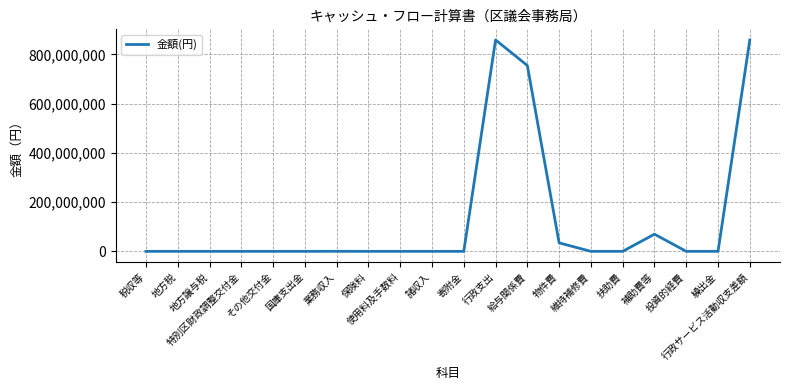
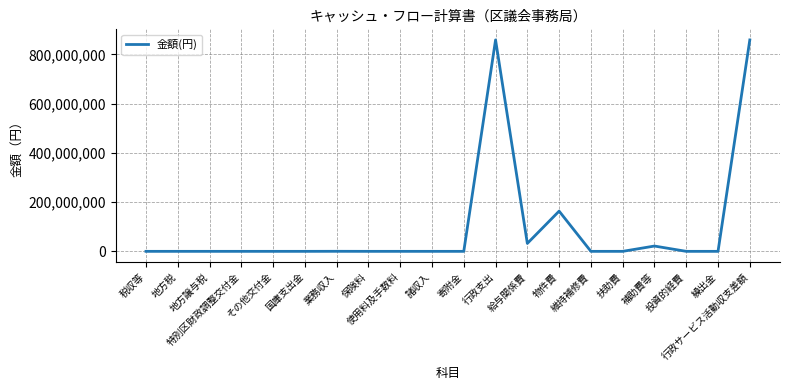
給与関係費: 750,000,000 -> 30,000,000
物件費: 30,000,000 -> 160,000,000
補助費等: 70,000,000 -> 20,000,000
